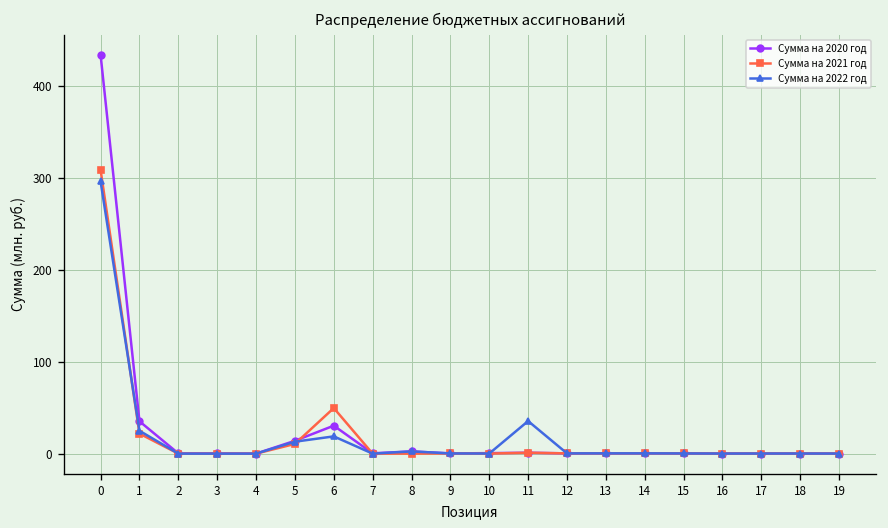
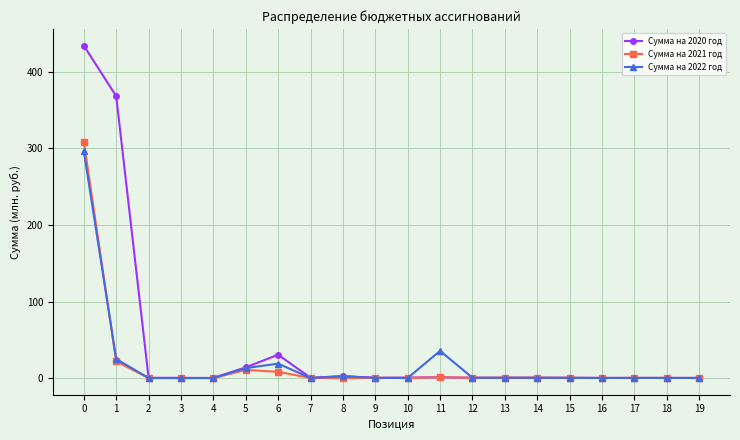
Сумма на 2020 год, 1: 40 -> 370
Сумма на 2021 год, 6: 50 -> 10
